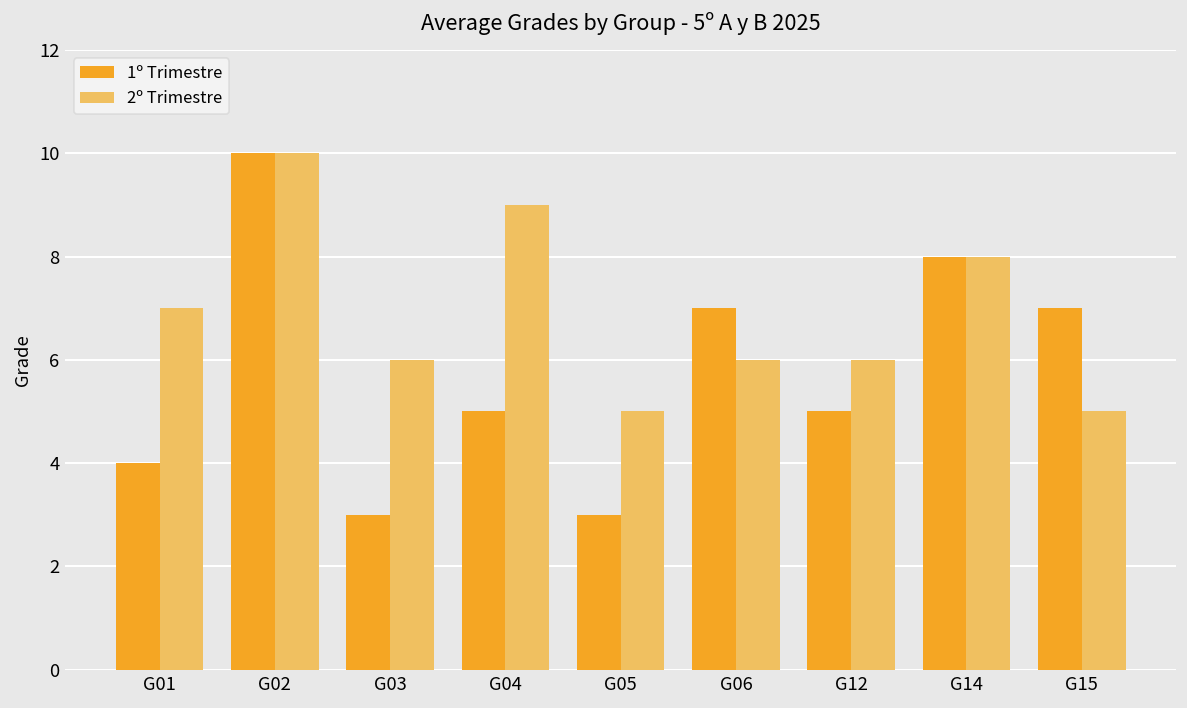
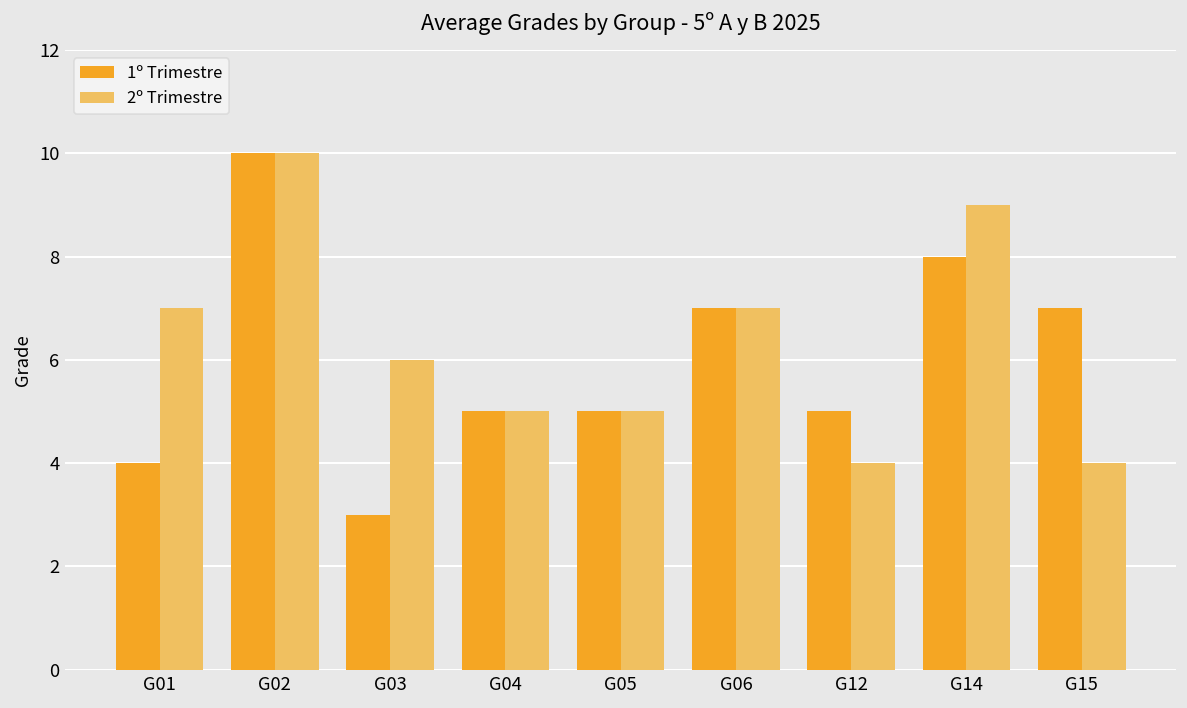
2º Trimestre, G04: 9 -> 5
1º Trimestre, G05: 3 -> 5
2º Trimestre, G06: 6 -> 7
2º Trimestre, G12: 6 -> 4
2º Trimestre, G14: 8 -> 9
2º Trimestre, G15: 5 -> 4
